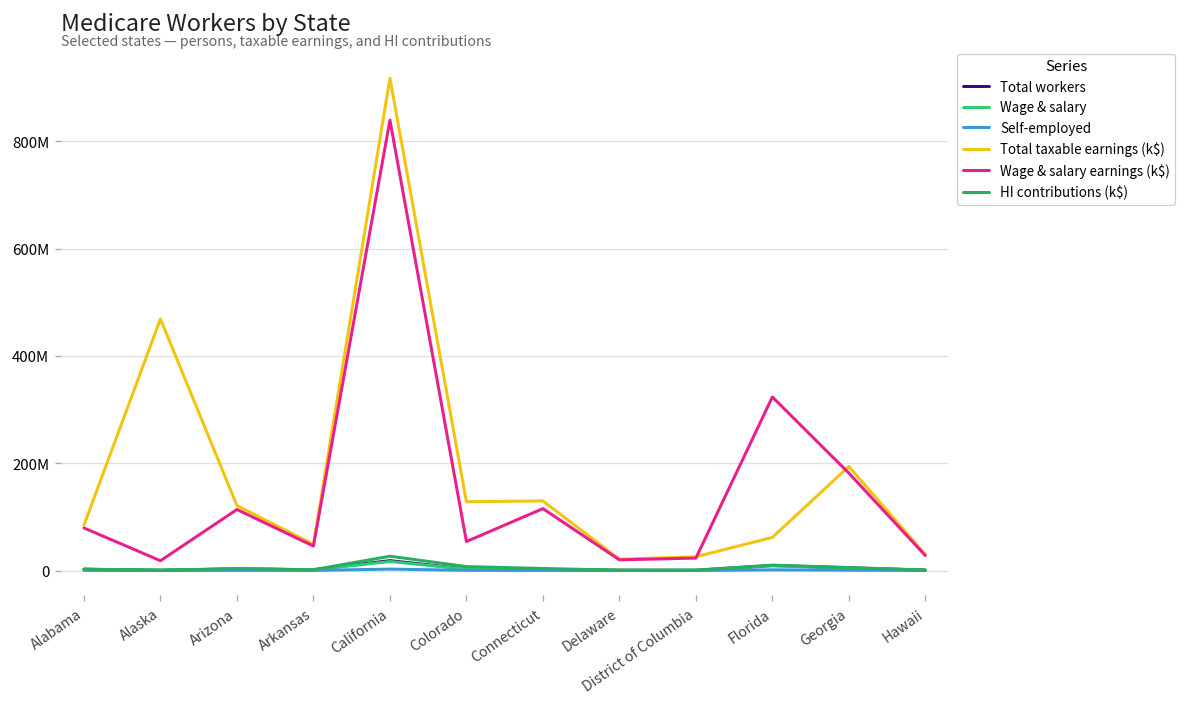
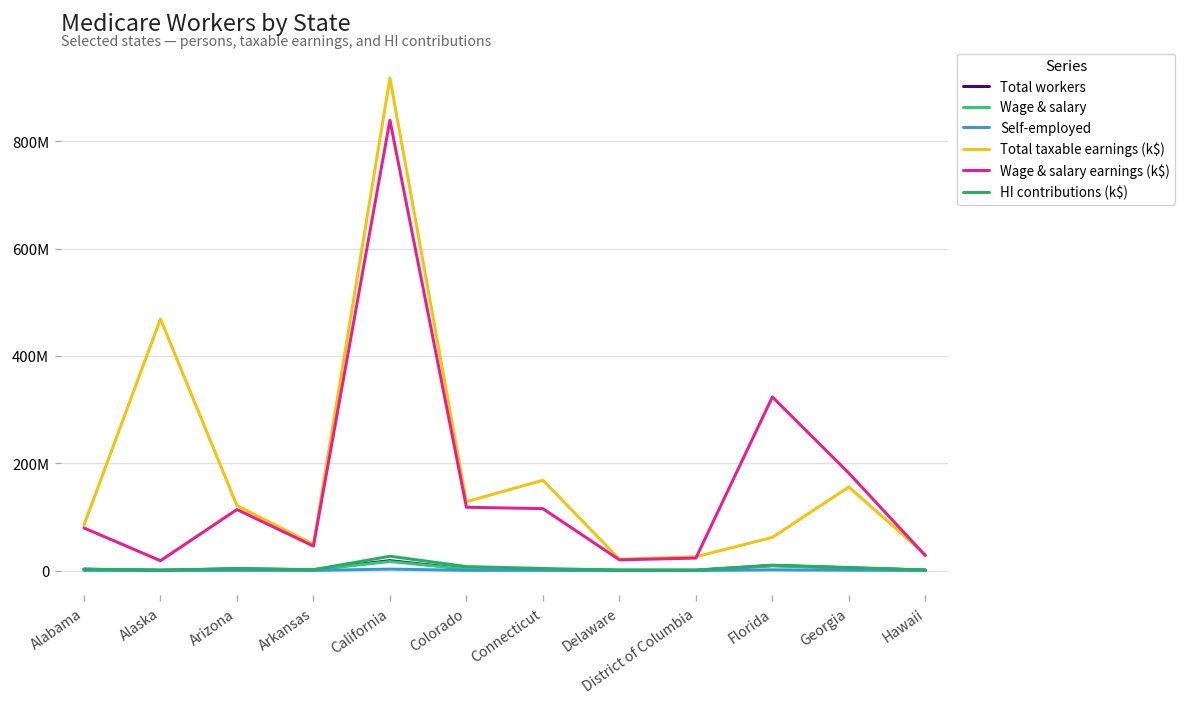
Wage & salary earnings (k$), Colorado: 50000000 -> 120000000
Total taxable earnings (k$), Connecticut: 130000000 -> 170000000
Total taxable earnings (k$), Georgia: 190000000 -> 160000000
